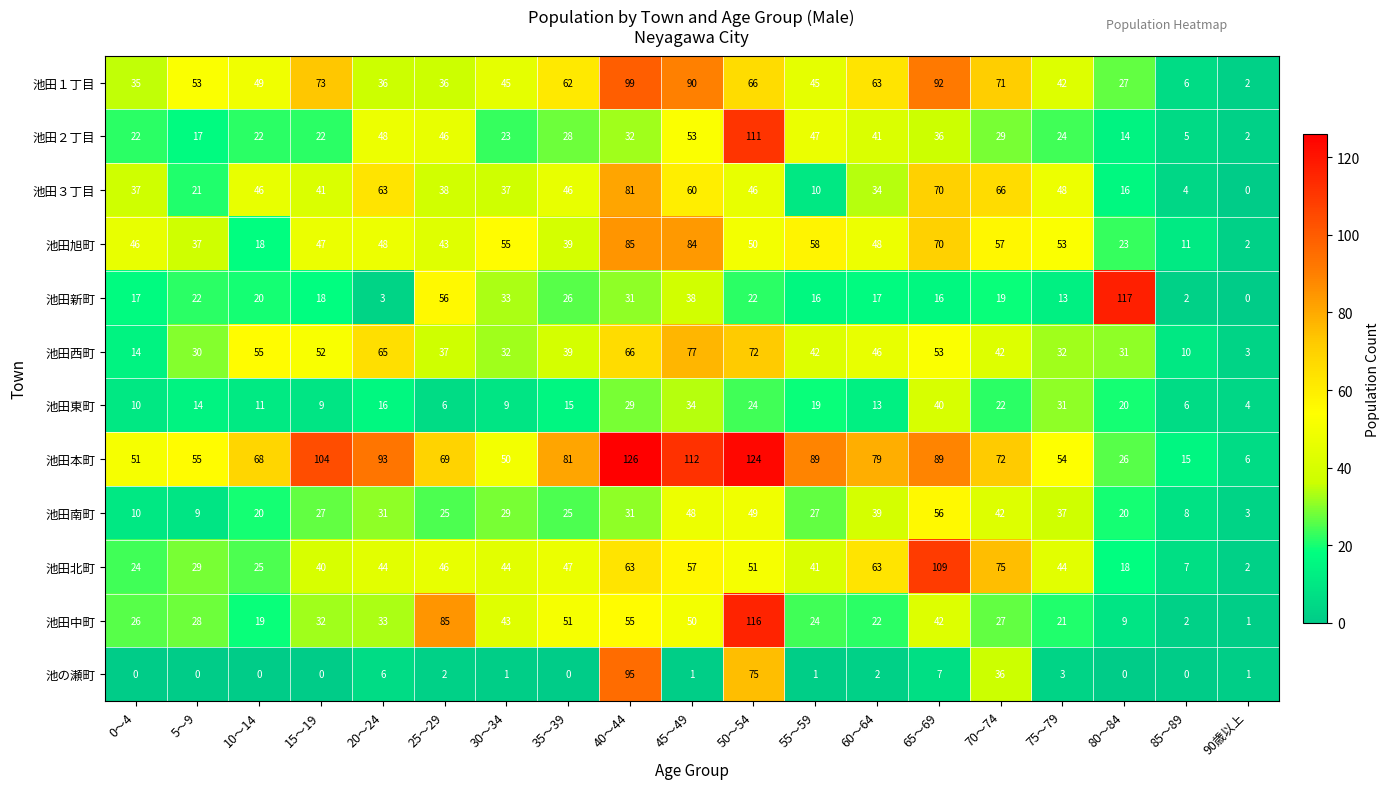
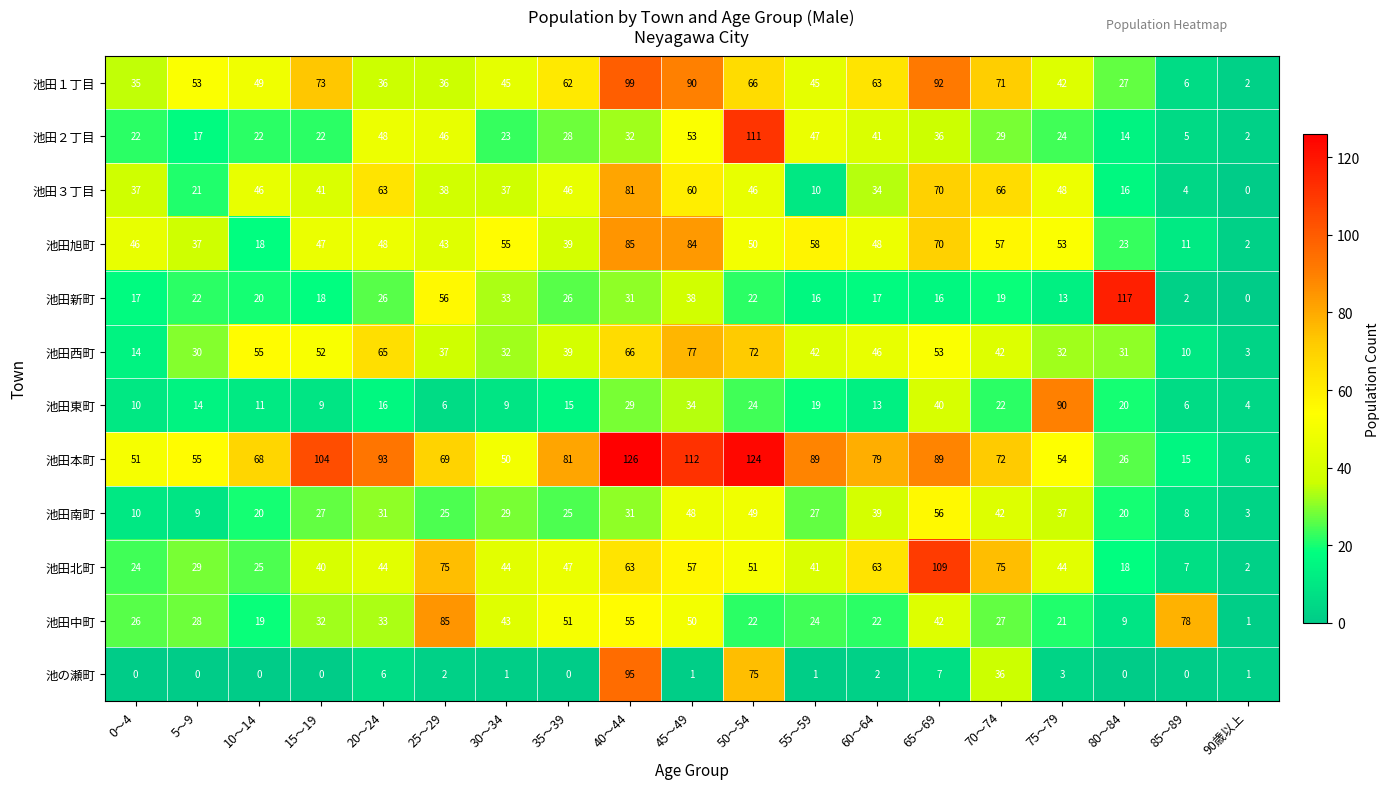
池田新町, 20～24: 3 -> 26
池田東町, 75～79: 31 -> 90
池田北町, 25～29: 46 -> 75
池田中町, 50～54: 116 -> 22
池田中町, 85～89: 2 -> 78
